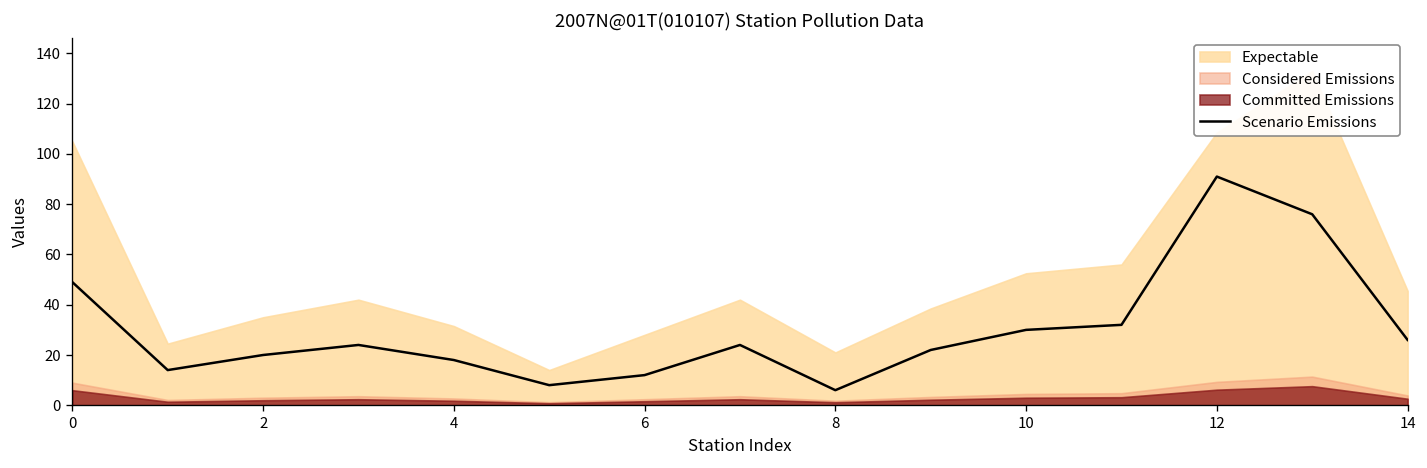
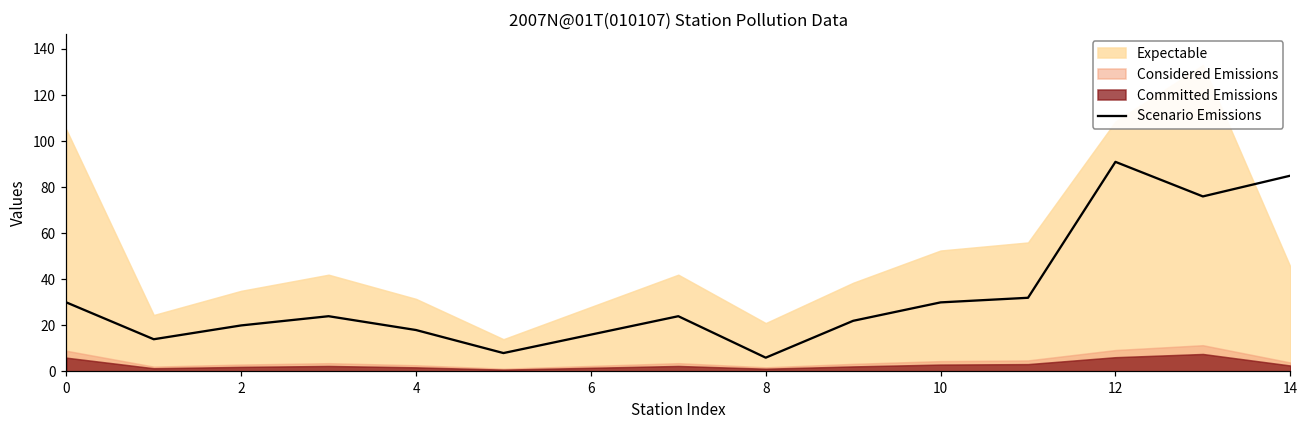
Scenario Emissions, 0: 49 -> 30
Scenario Emissions, 6: 12 -> 16
Scenario Emissions, 14: 26 -> 85
